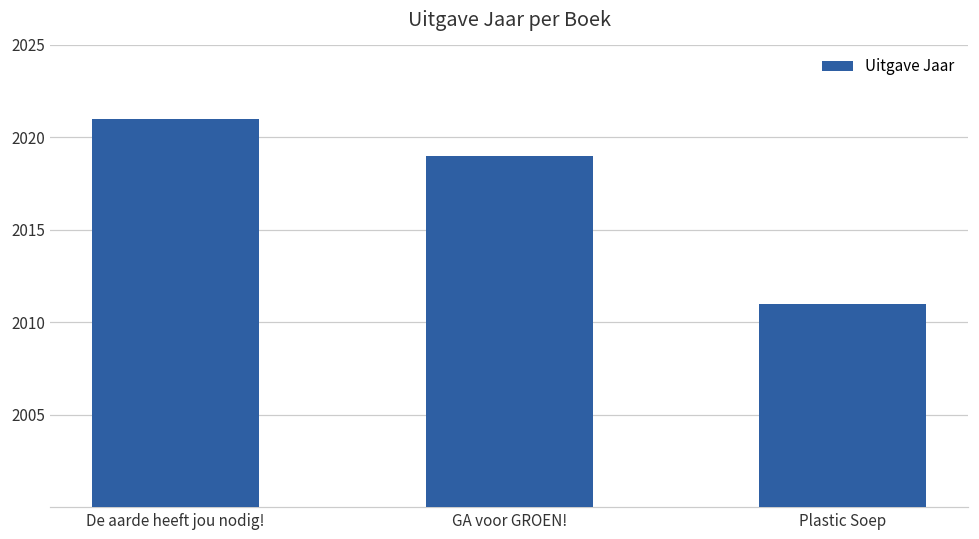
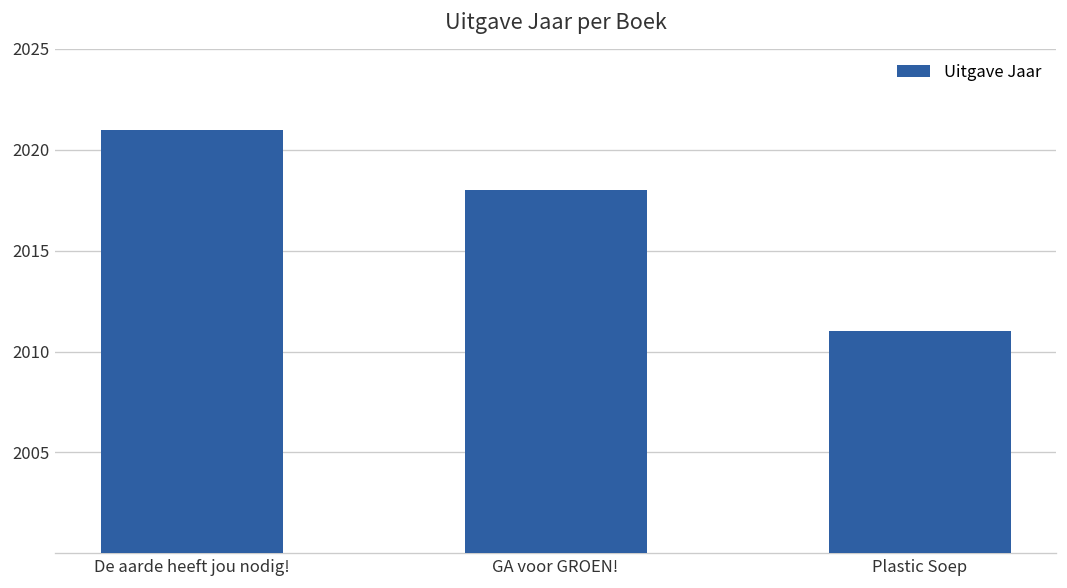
GA voor GROEN!: 2019 -> 2018
